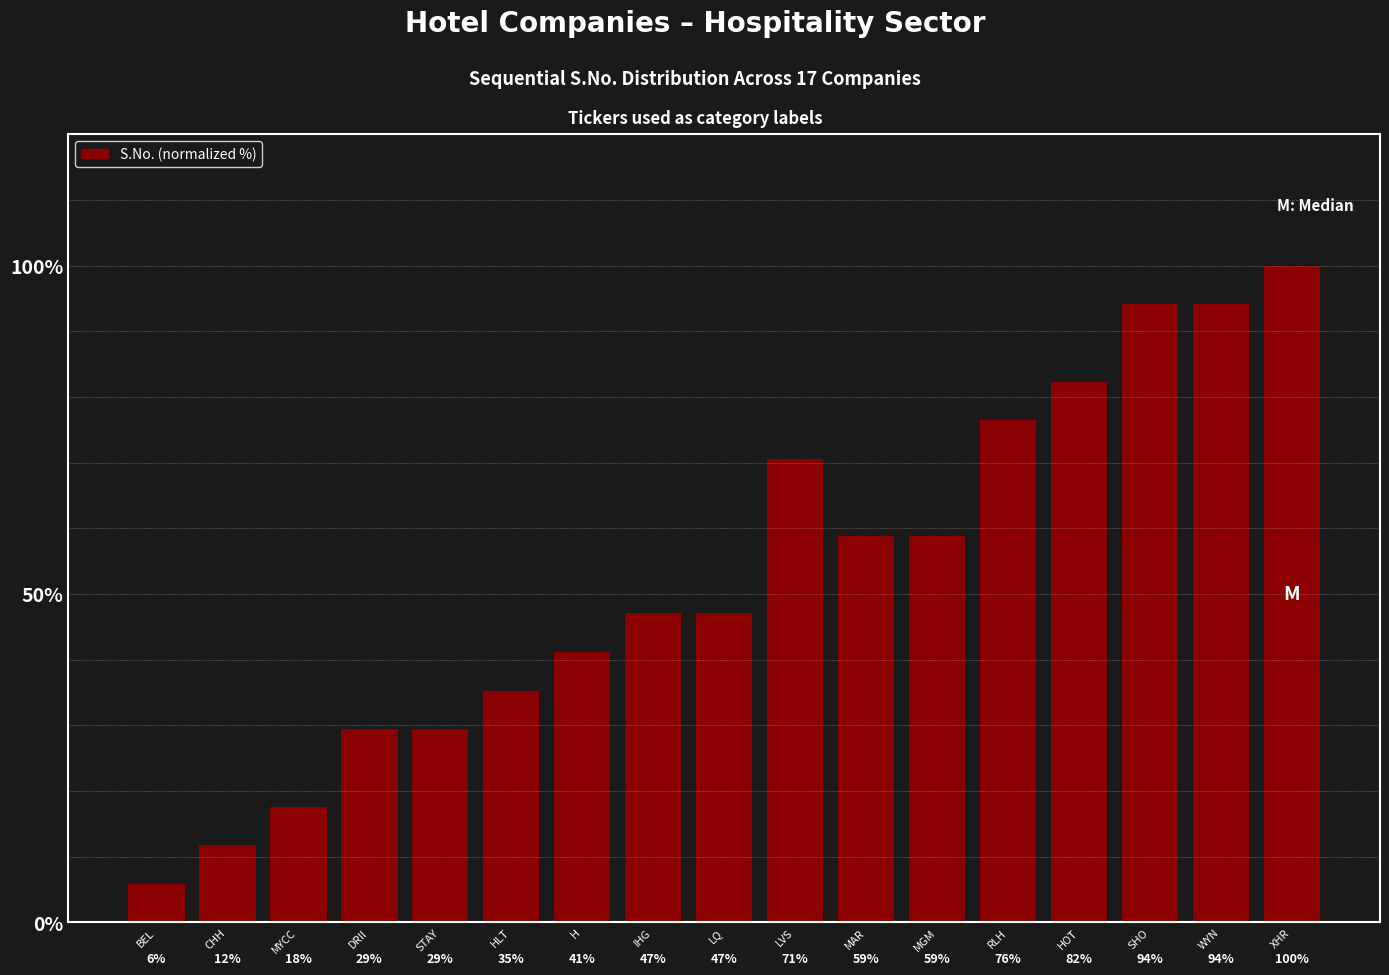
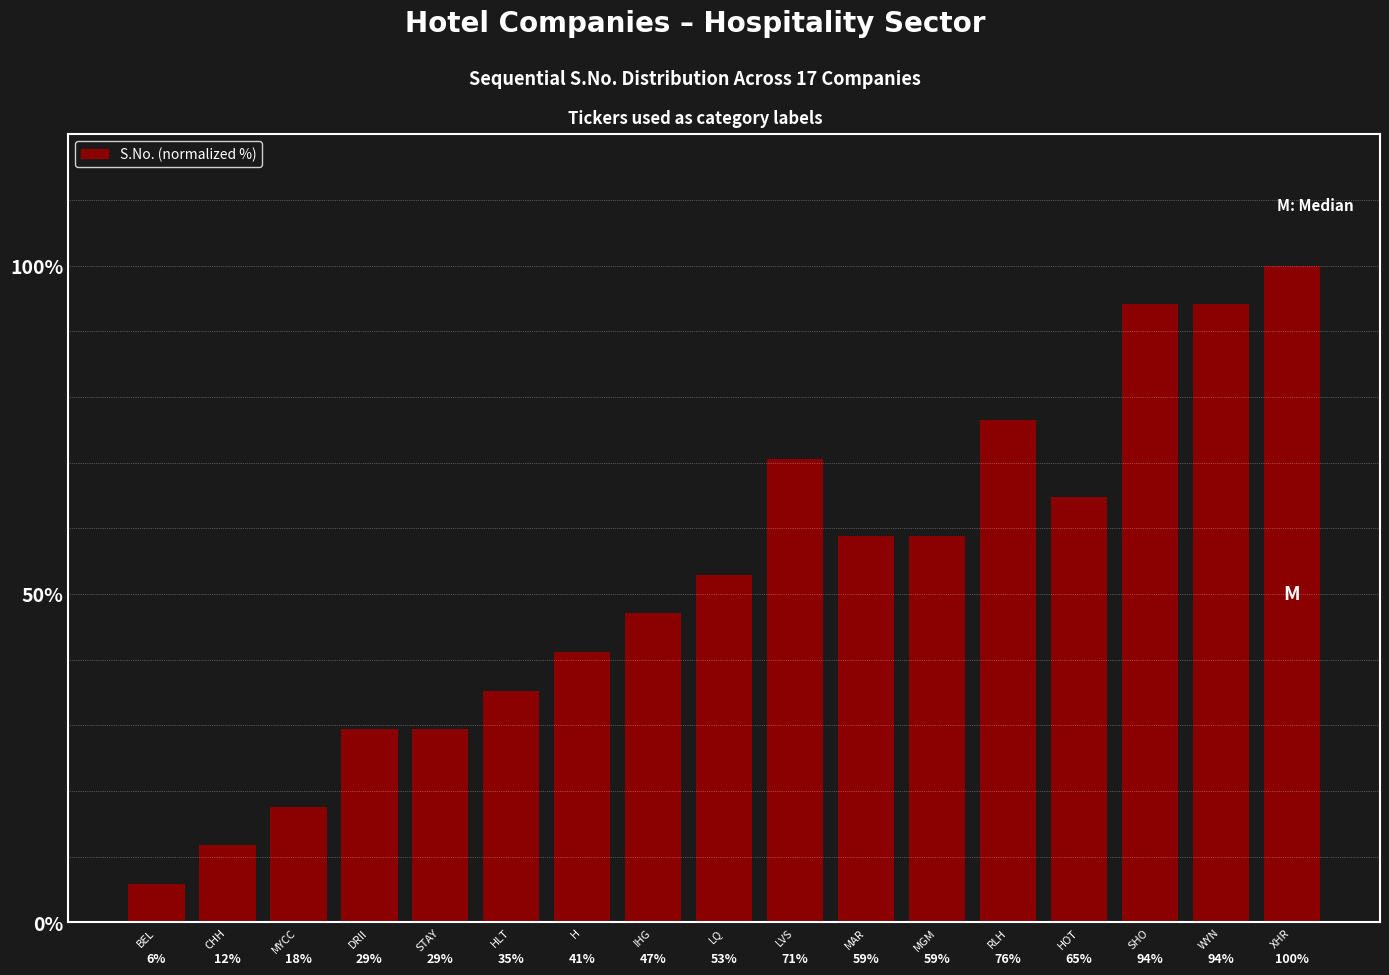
LQ: 47% -> 53%
HOT: 82% -> 65%
